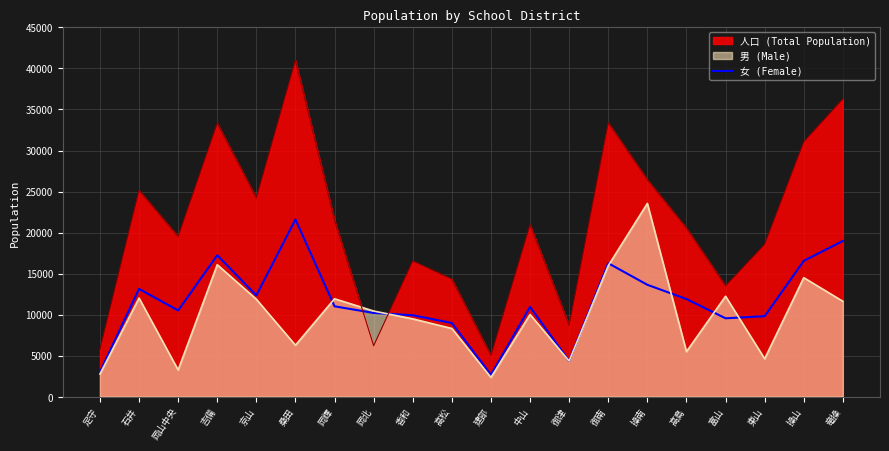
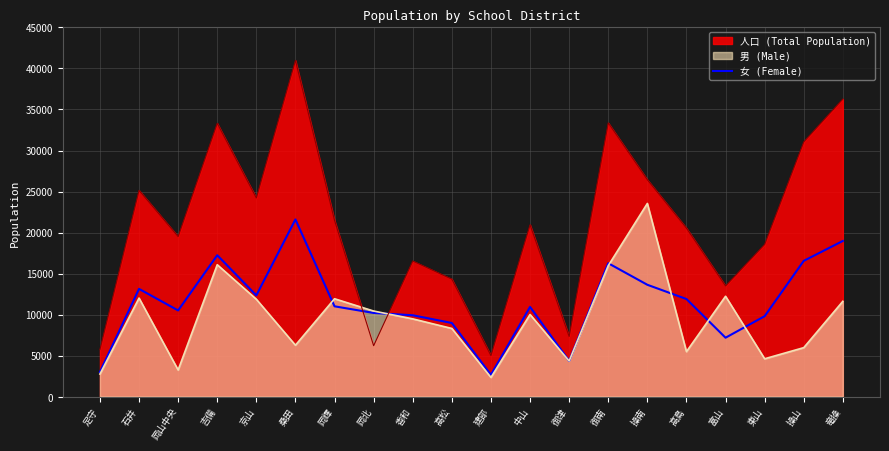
人口 (Total Population), 御津: 9000 -> 7000
女 (Female), 富山: 10000 -> 7000
男 (Male), 操山: 15000 -> 6000
